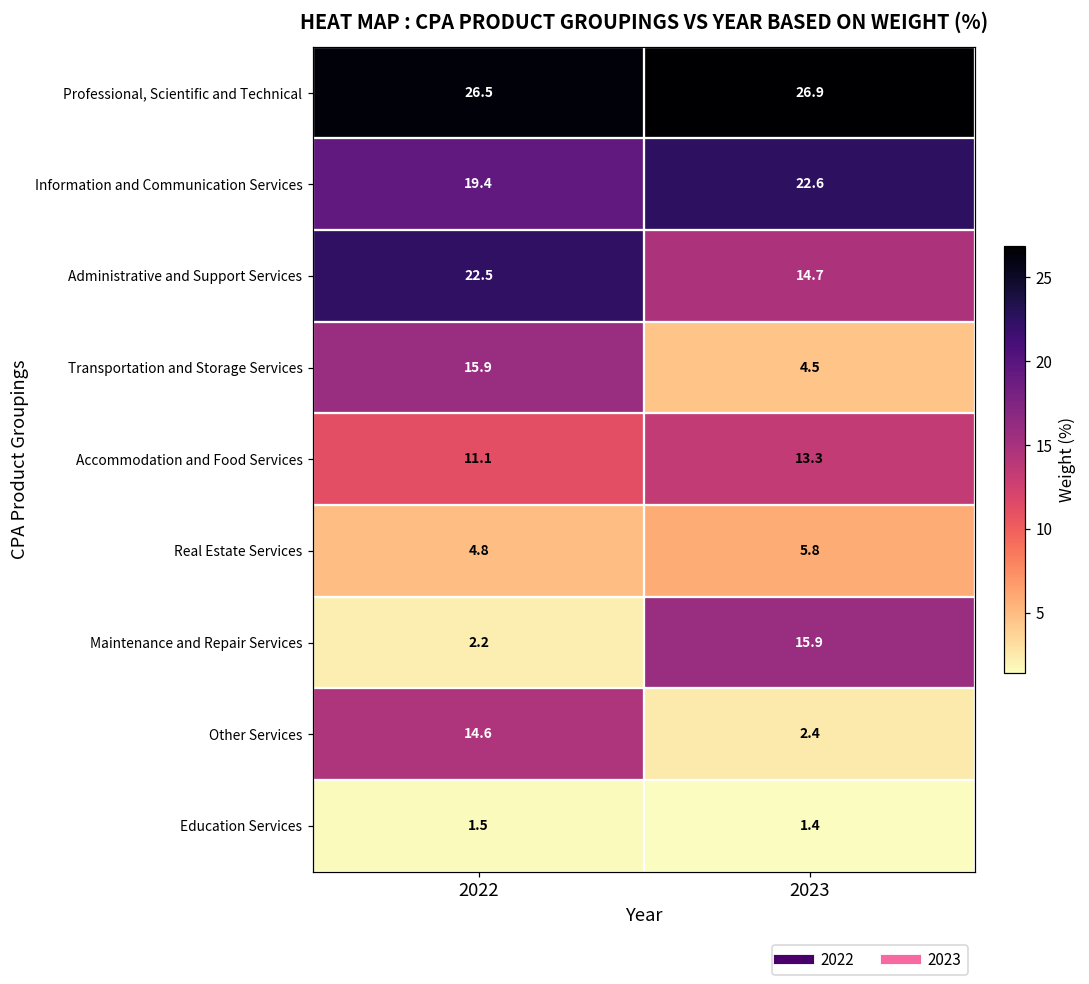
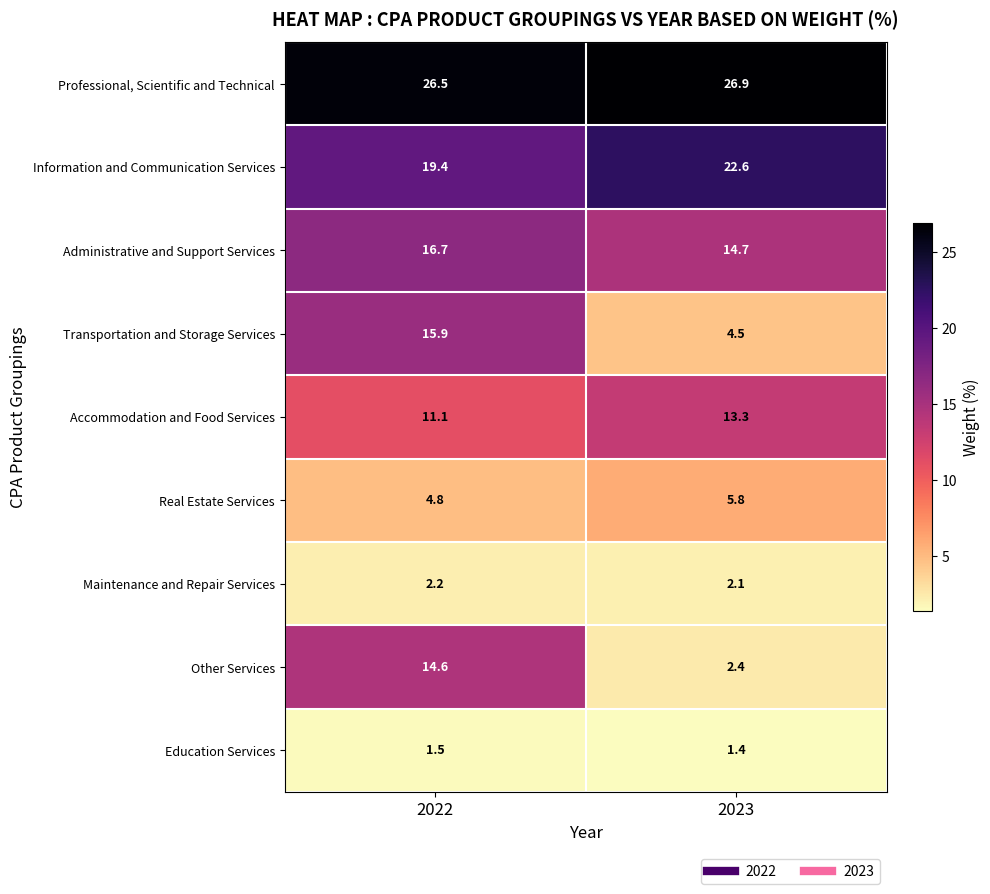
Administrative and Support Services, 2022: 22.5 -> 16.7
Maintenance and Repair Services, 2023: 15.9 -> 2.1
